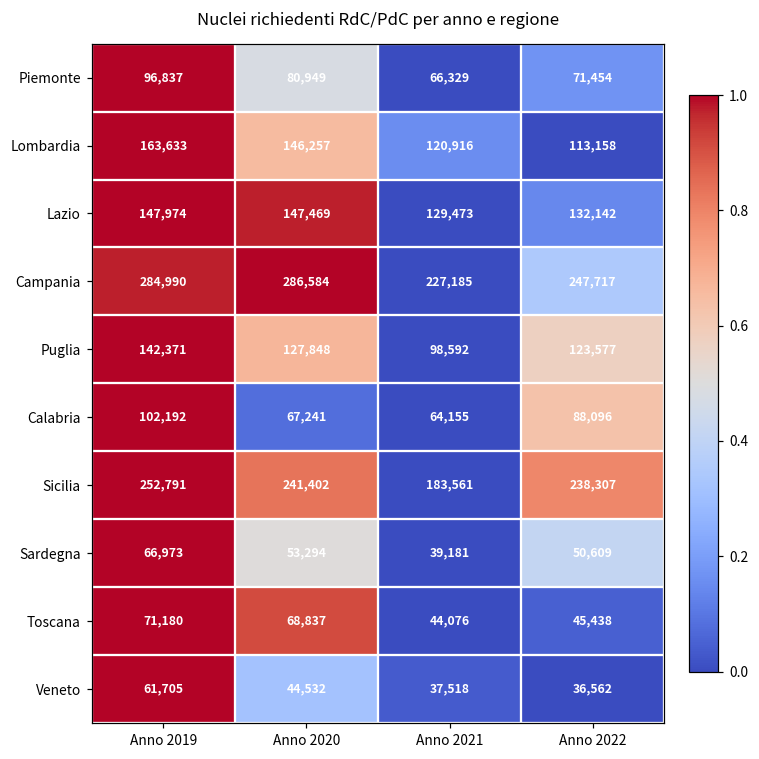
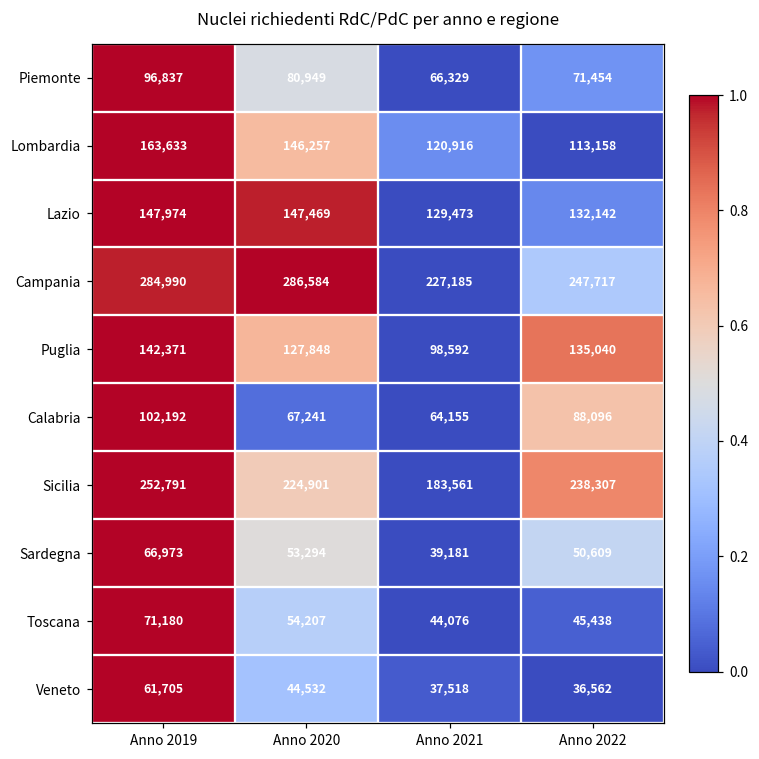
Puglia, Anno 2022: 123,577 -> 135,040
Sicilia, Anno 2020: 241,402 -> 224,901
Toscana, Anno 2020: 68,837 -> 54,207
